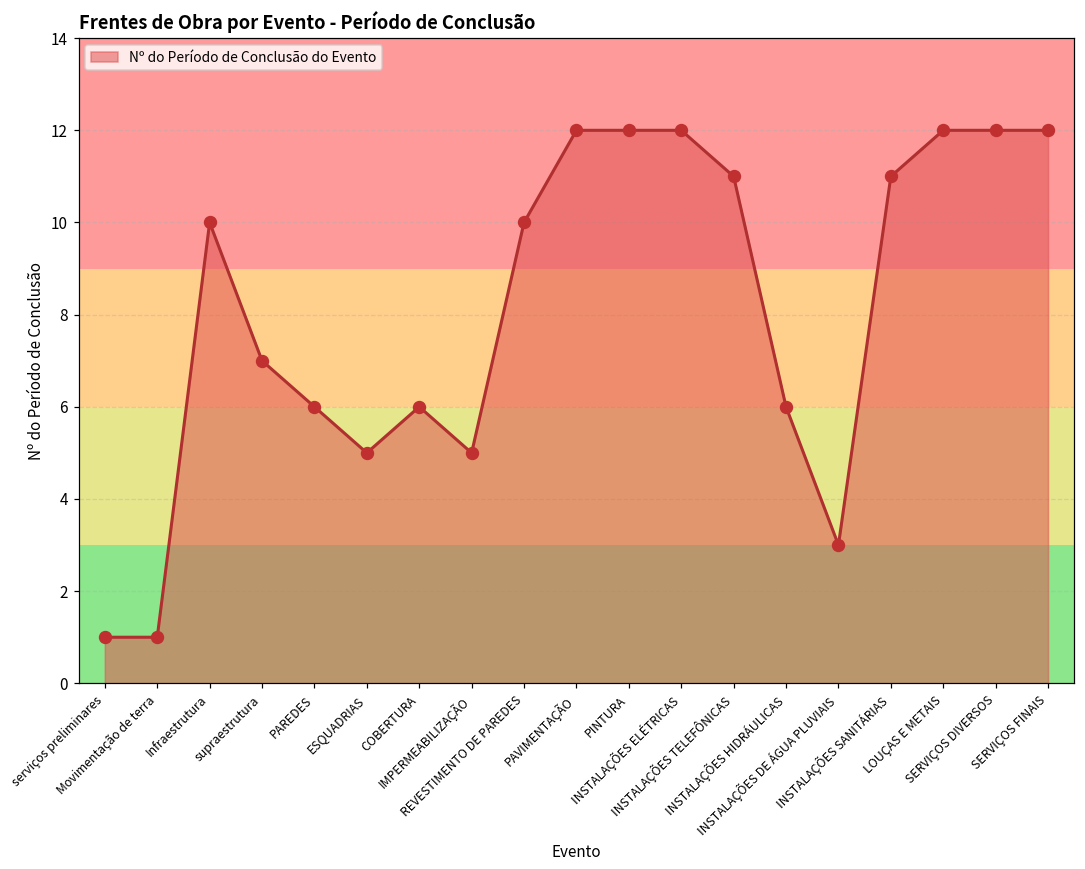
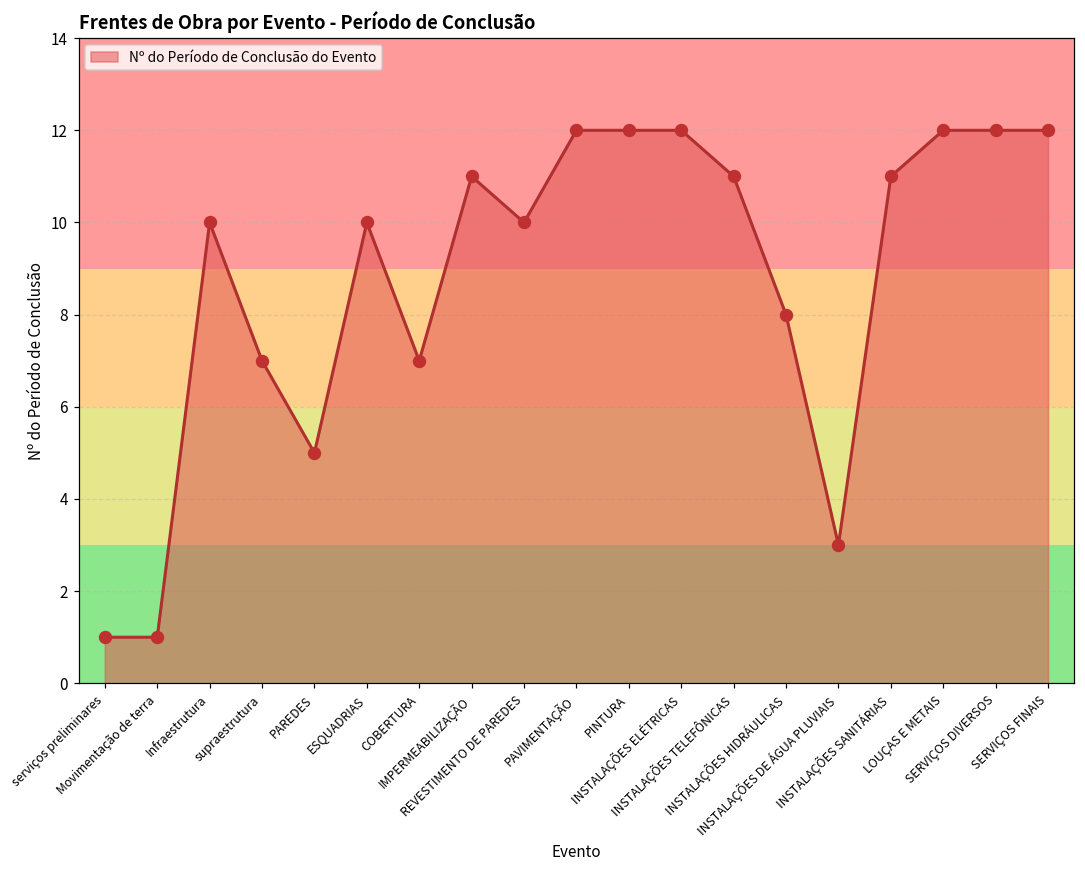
PAREDES: 6 -> 5
ESQUADRIAS: 5 -> 10
COBERTURA: 6 -> 7
IMPERMEABILIZAÇÃO: 5 -> 11
INSTALAÇÕES HIDRÁULICAS: 6 -> 8
